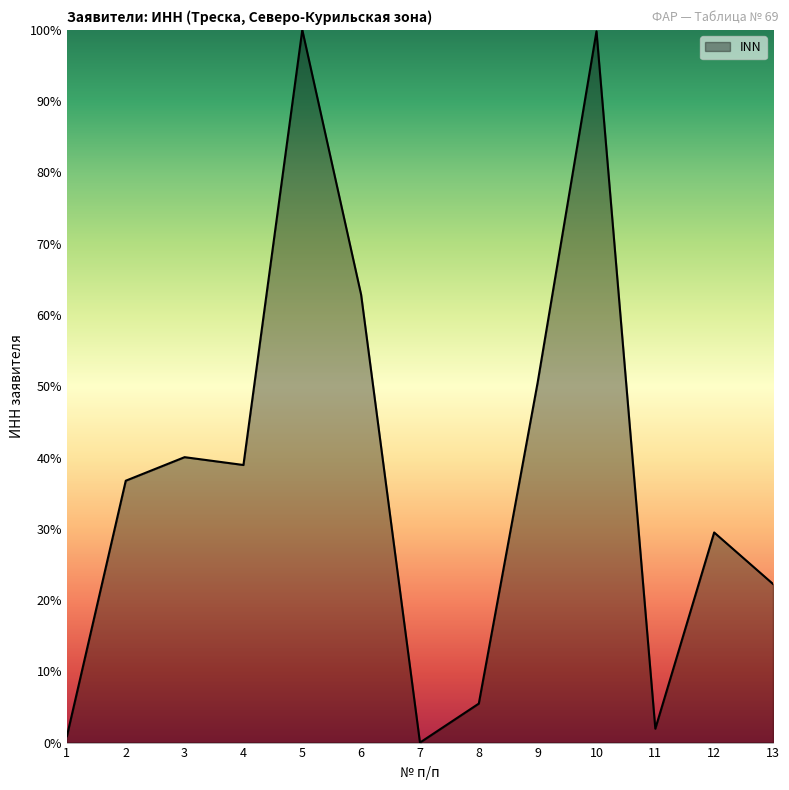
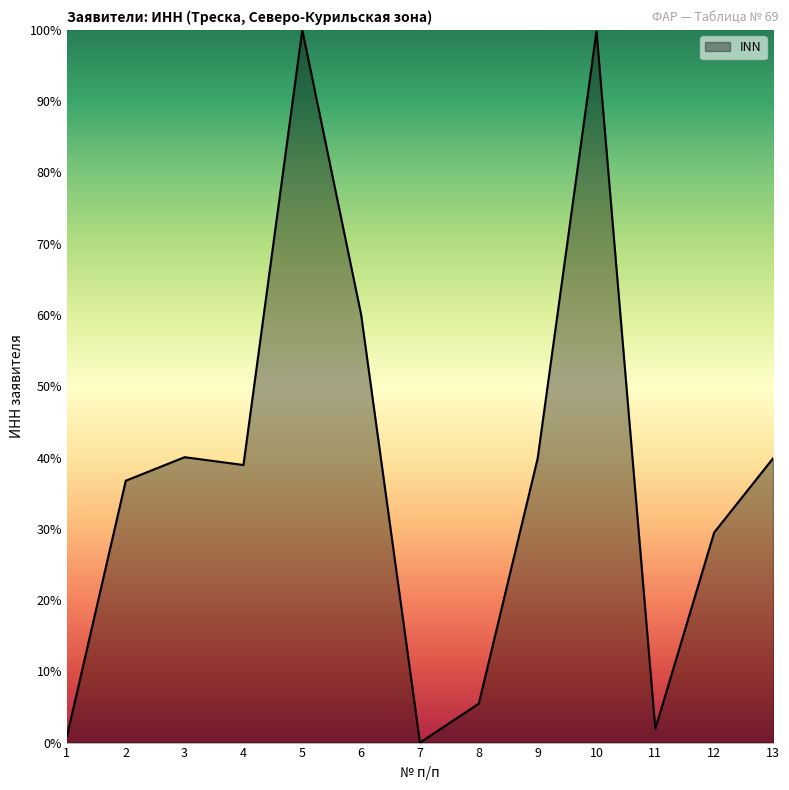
6: 63% -> 60%
9: 51% -> 40%
13: 22% -> 40%
